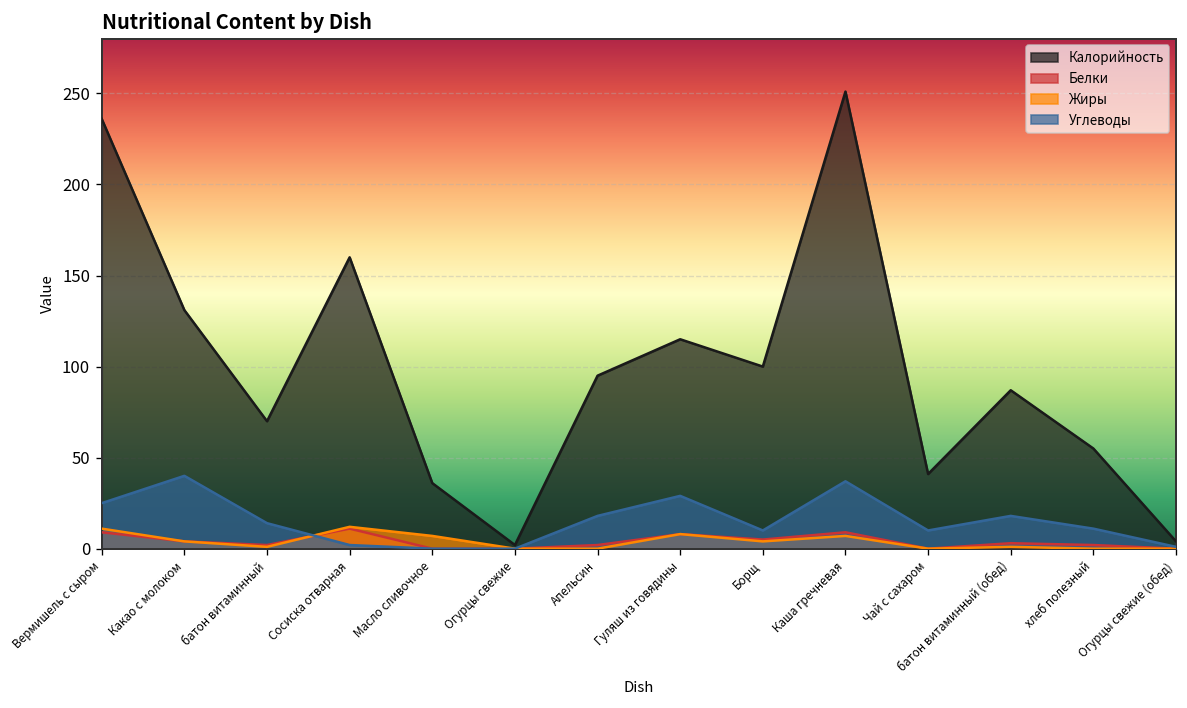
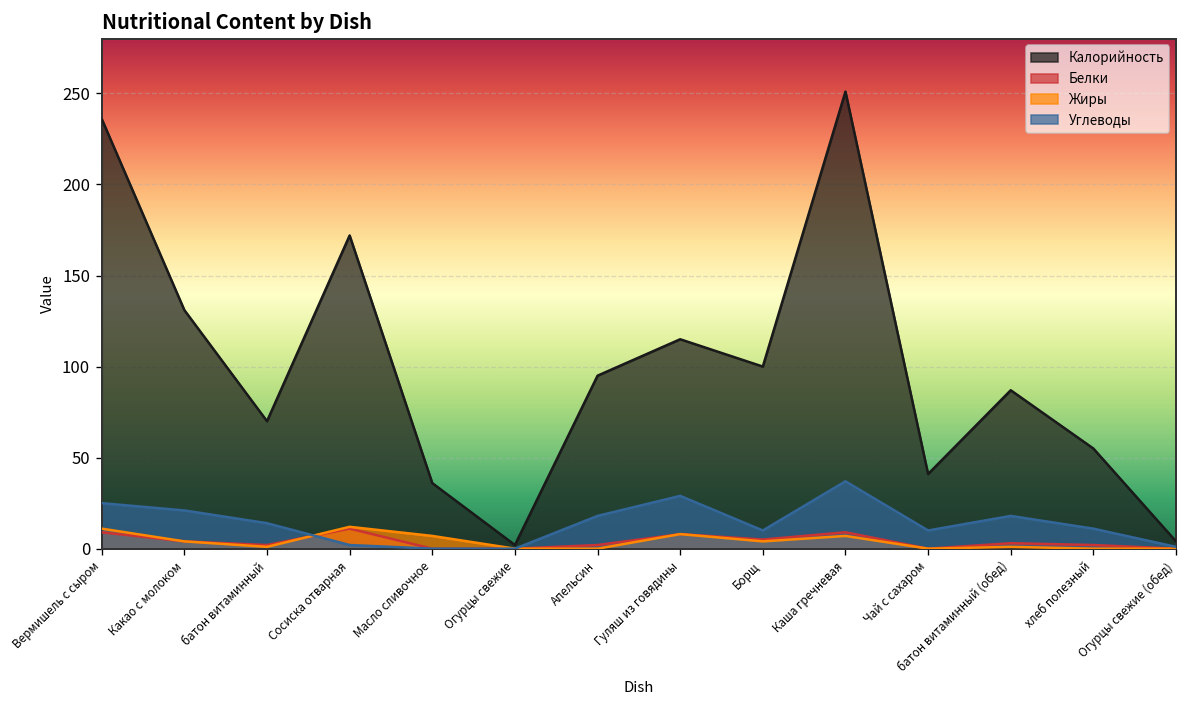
Углеводы, Какао с молоком: 40 -> 21
Калорийность, Сосиска отварная: 160 -> 172
